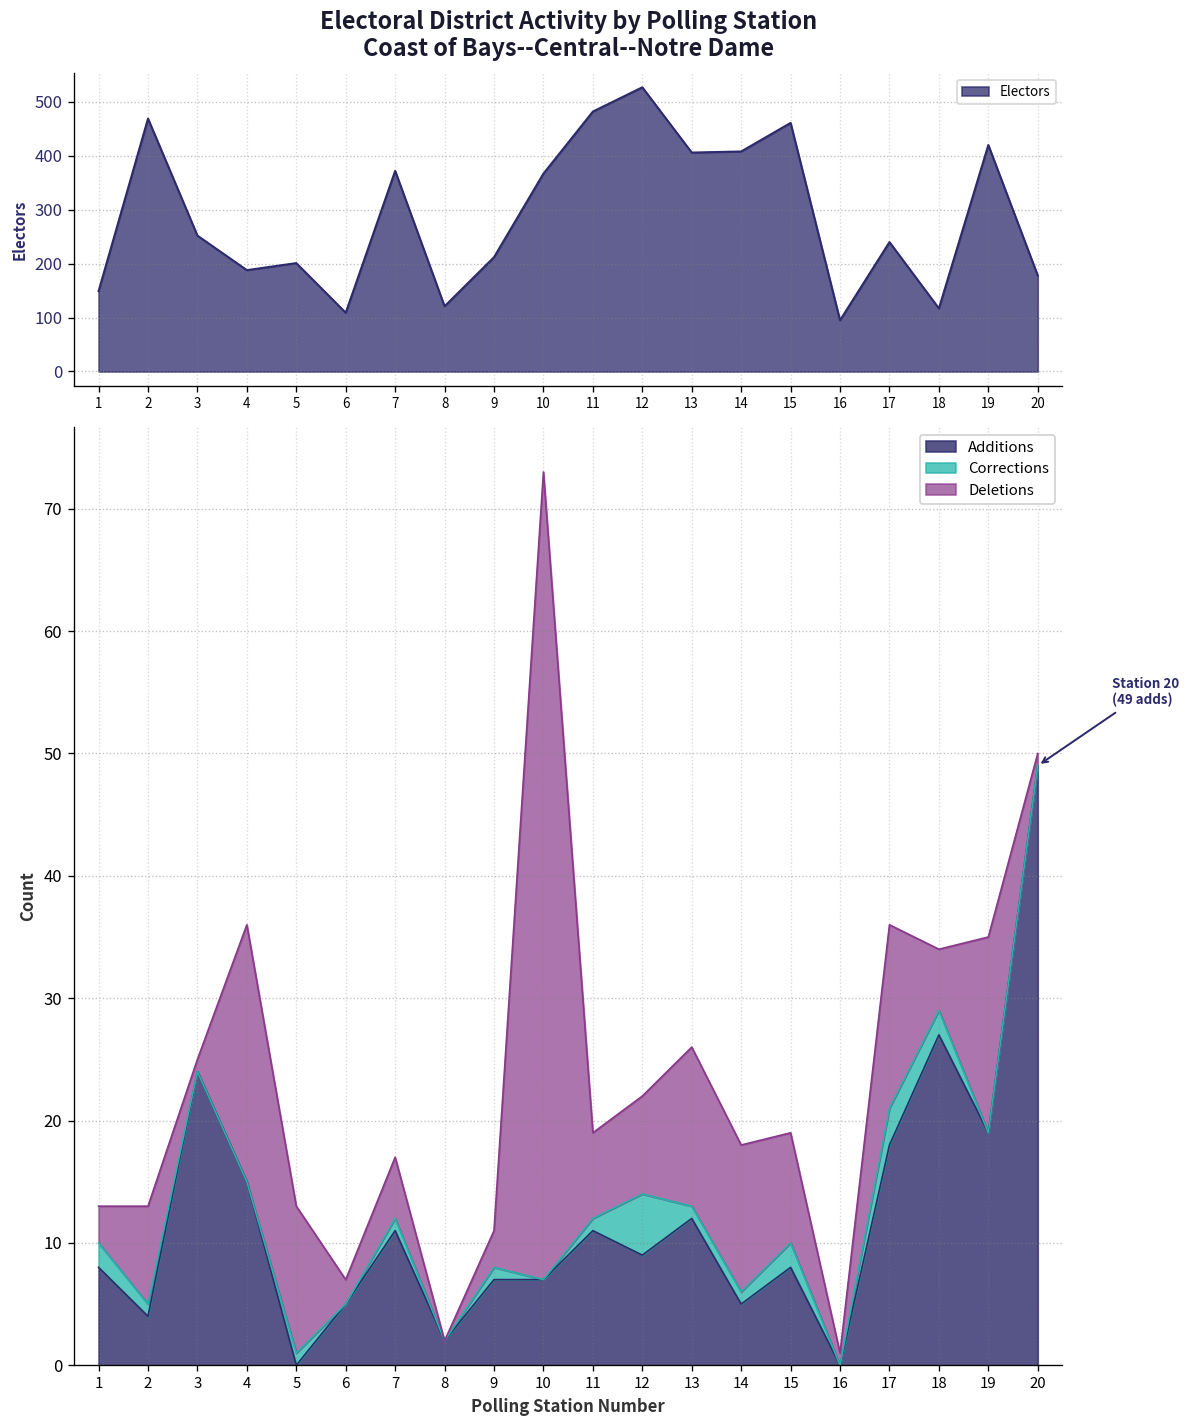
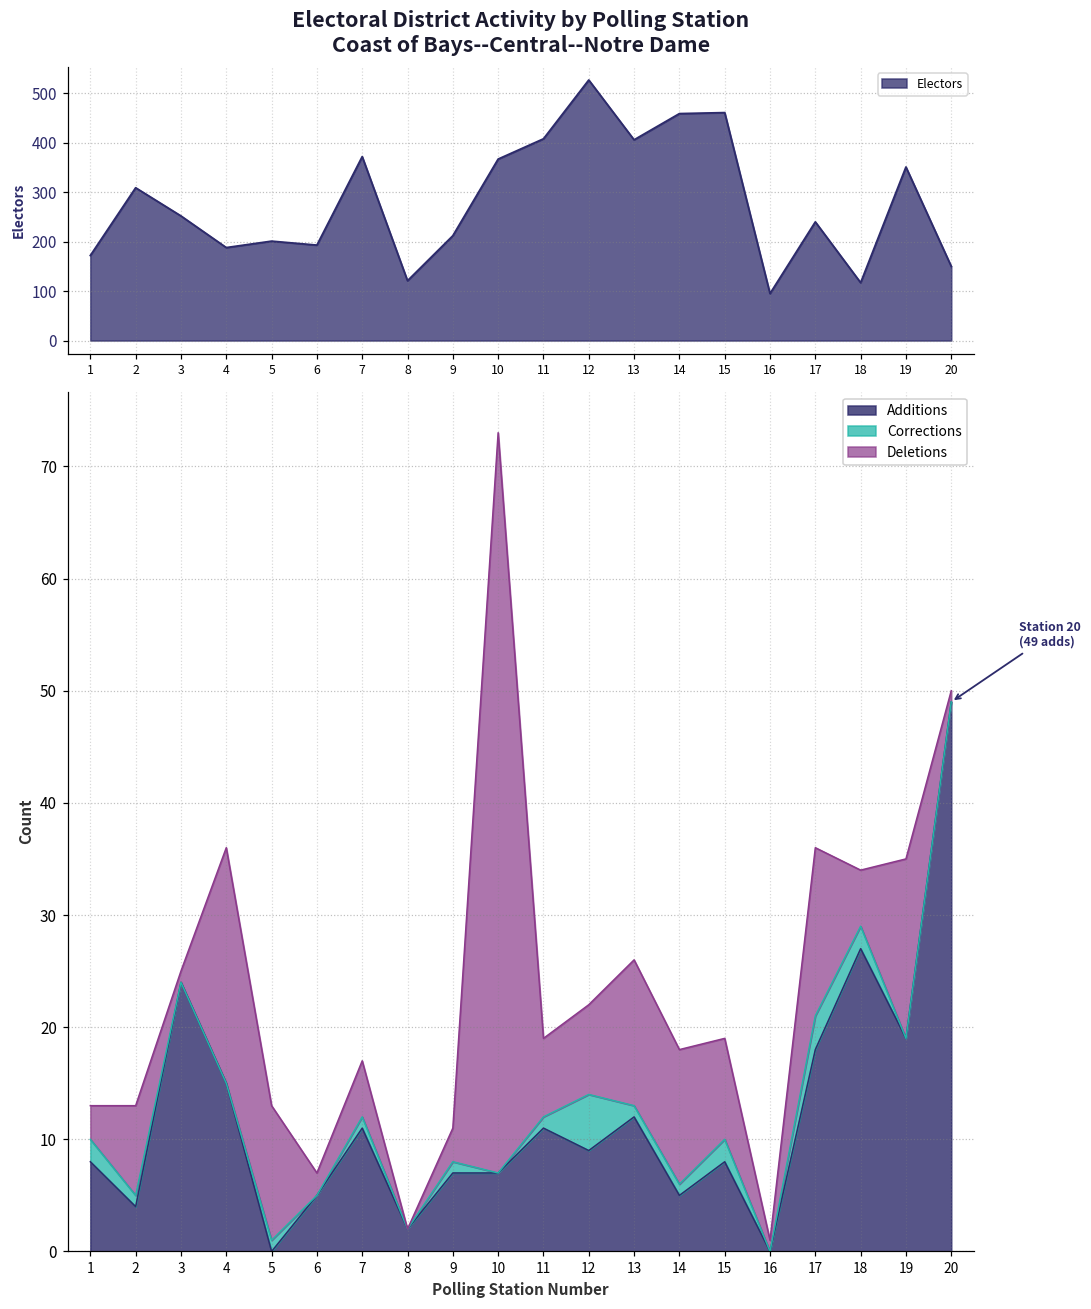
Electoral District Activity by Polling Station Coast of Bays--Central--Notre Dame, 1: 150 -> 170
Electoral District Activity by Polling Station Coast of Bays--Central--Notre Dame, 2: 470 -> 310
Electoral District Activity by Polling Station Coast of Bays--Central--Notre Dame, 6: 110 -> 190
Electoral District Activity by Polling Station Coast of Bays--Central--Notre Dame, 11: 480 -> 410
Electoral District Activity by Polling Station Coast of Bays--Central--Notre Dame, 14: 410 -> 460
Electoral District Activity by Polling Station Coast of Bays--Central--Notre Dame, 19: 420 -> 350
Electoral District Activity by Polling Station Coast of Bays--Central--Notre Dame, 20: 180 -> 150
